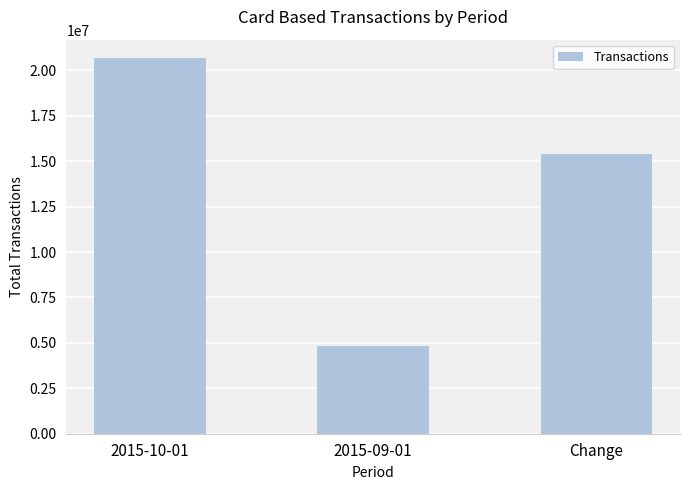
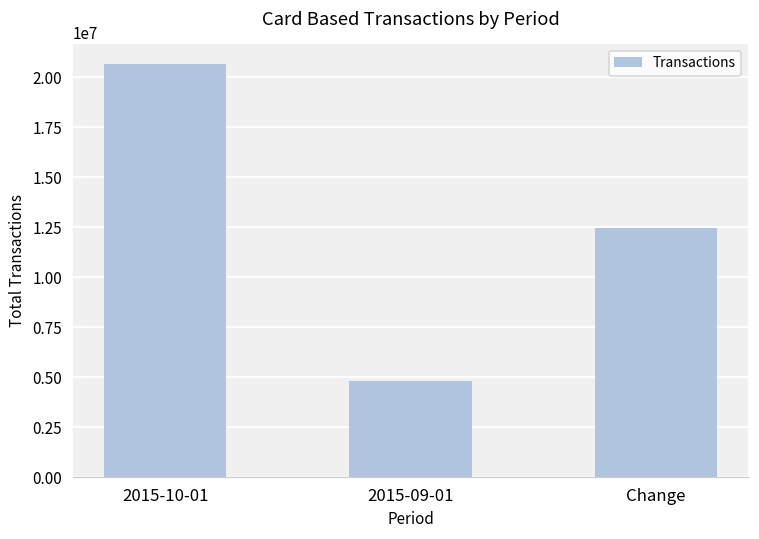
Change: 15400000 -> 12500000
